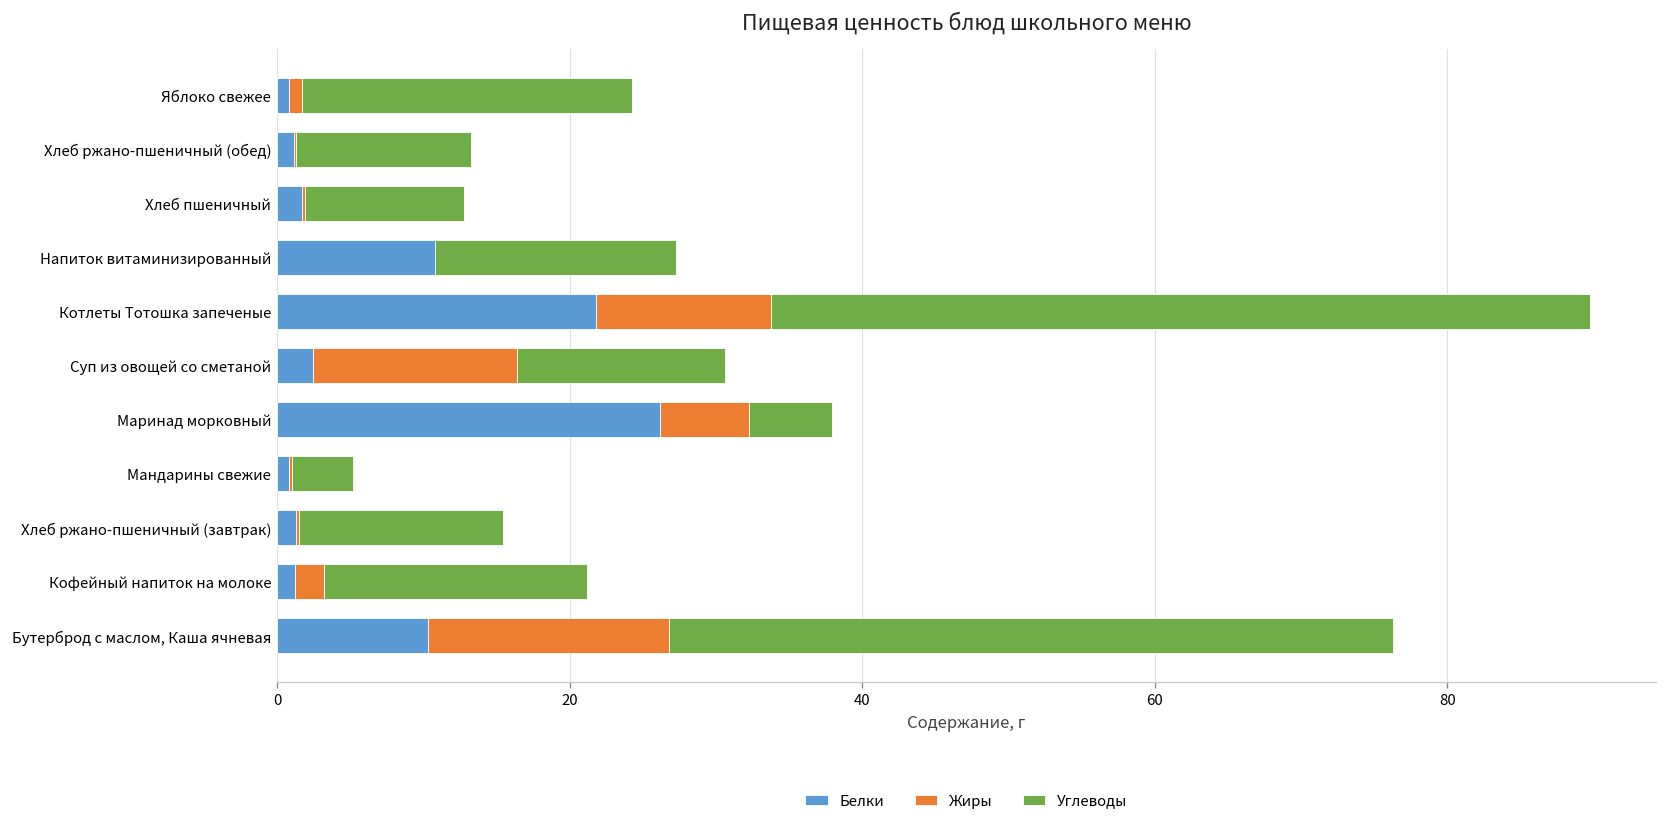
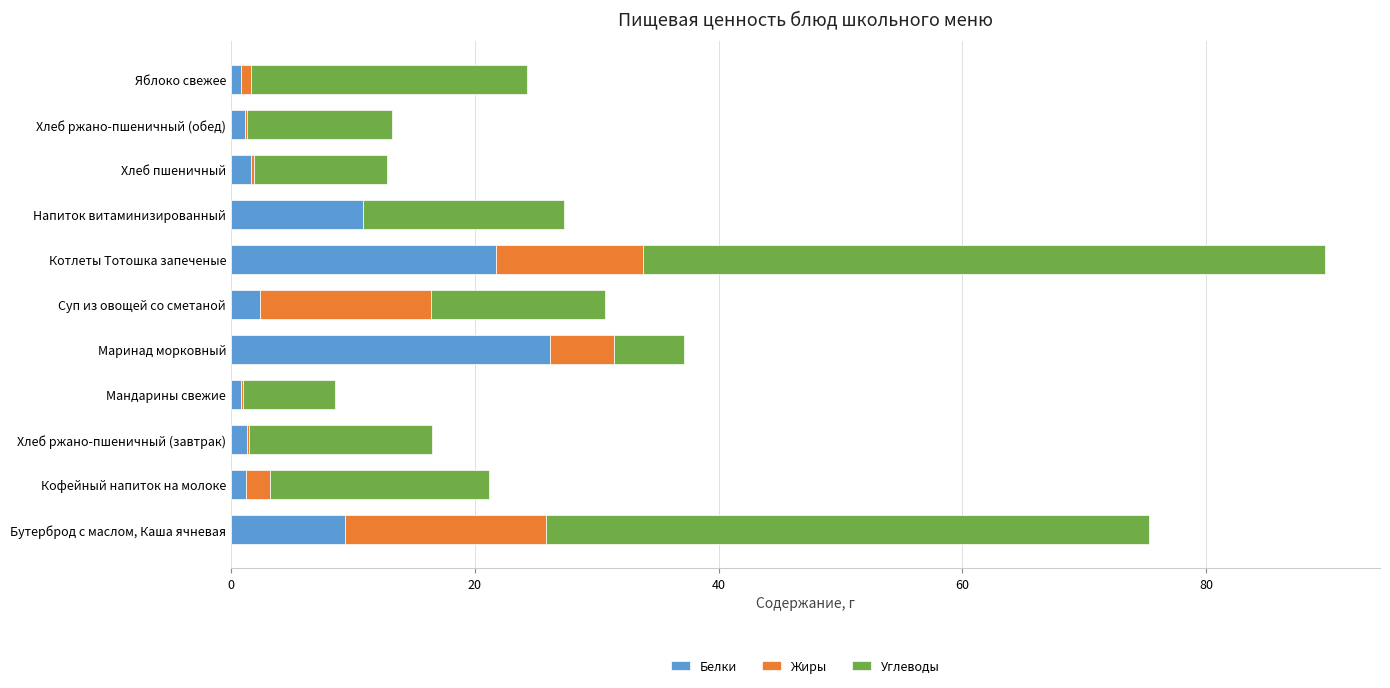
Жиры, Маринад морковный: 6.1 -> 5.3
Углеводы, Мандарины свежие: 4.2 -> 7.5
Углеводы, Хлеб ржано-пшеничный (завтрак): 13.9 -> 15.0
Белки, Бутерброд с маслом, Каша ячневая: 10.3 -> 9.4
